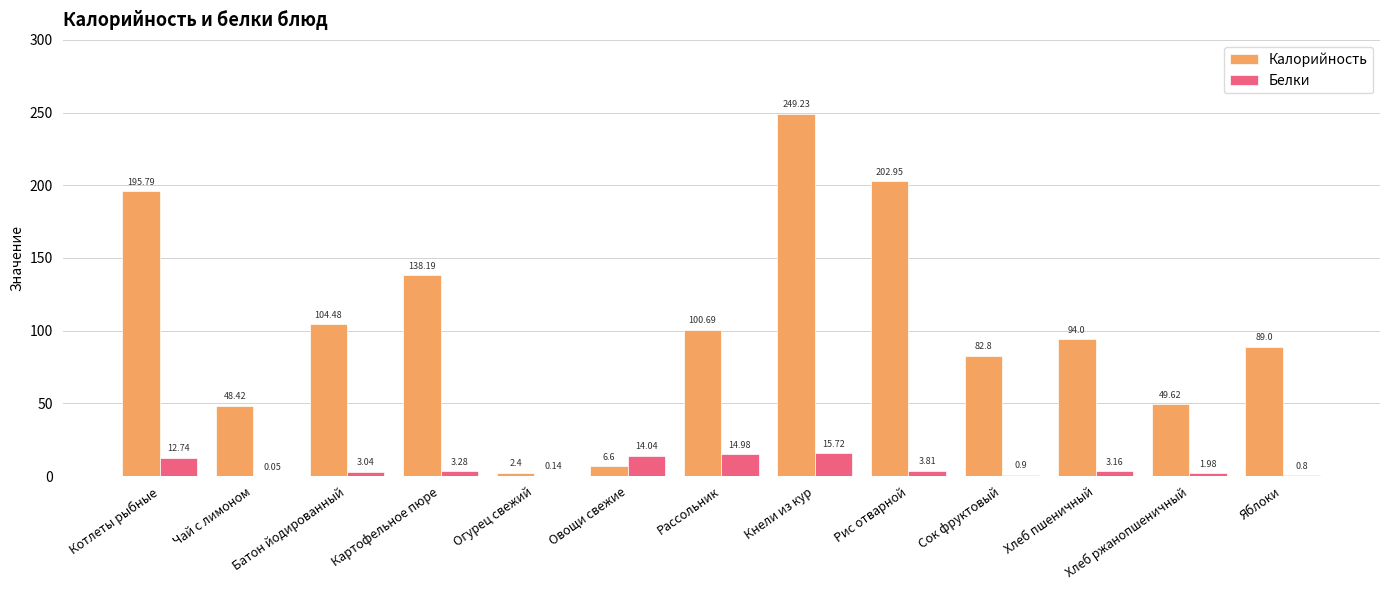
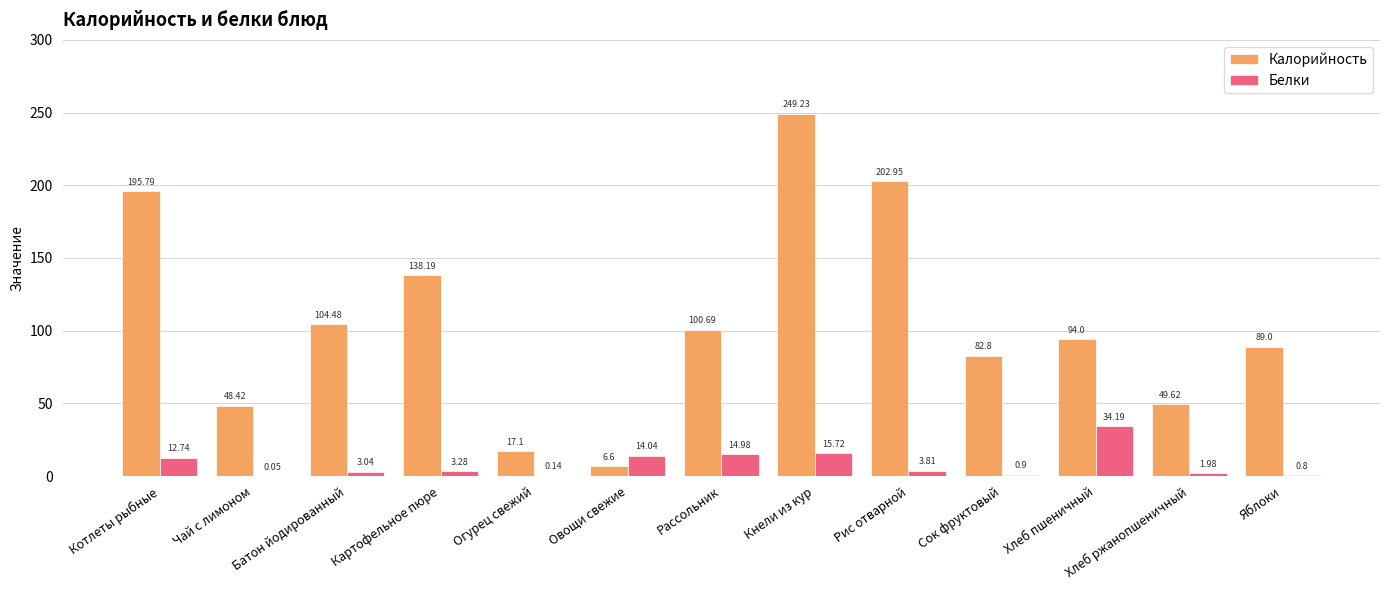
Калорийность, Огурец свежий: 2.4 -> 17.1
Белки, Хлеб пшеничный: 3.16 -> 34.19
